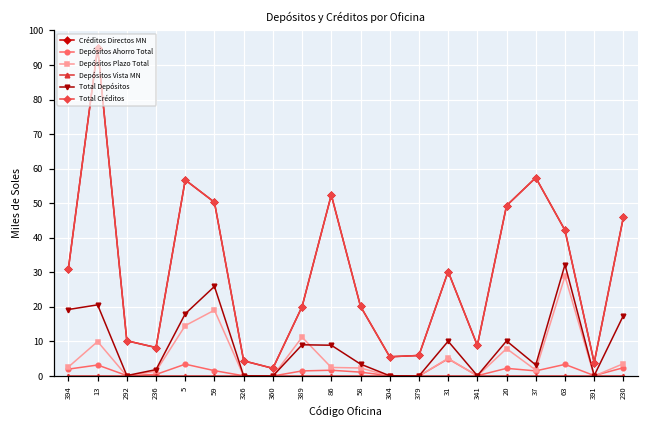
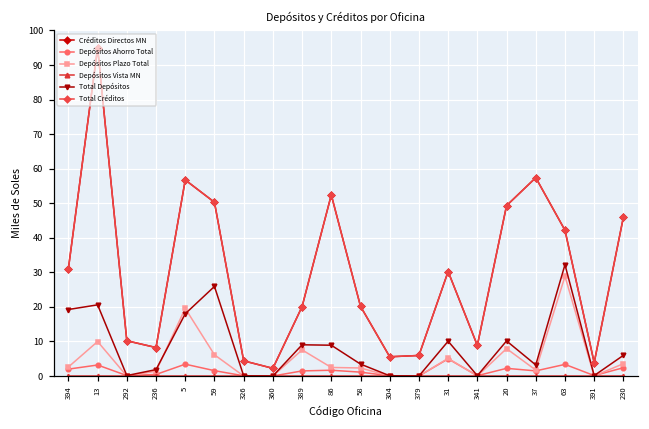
Depósitos Plazo Total, 5: 15 -> 20
Depósitos Plazo Total, 59: 19 -> 6
Depósitos Plazo Total, 389: 11 -> 8
Total Depósitos, 230: 18 -> 6
